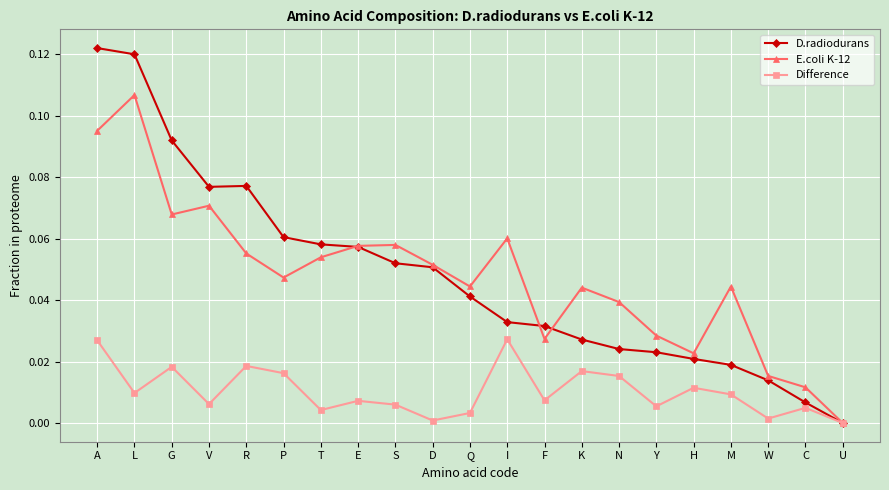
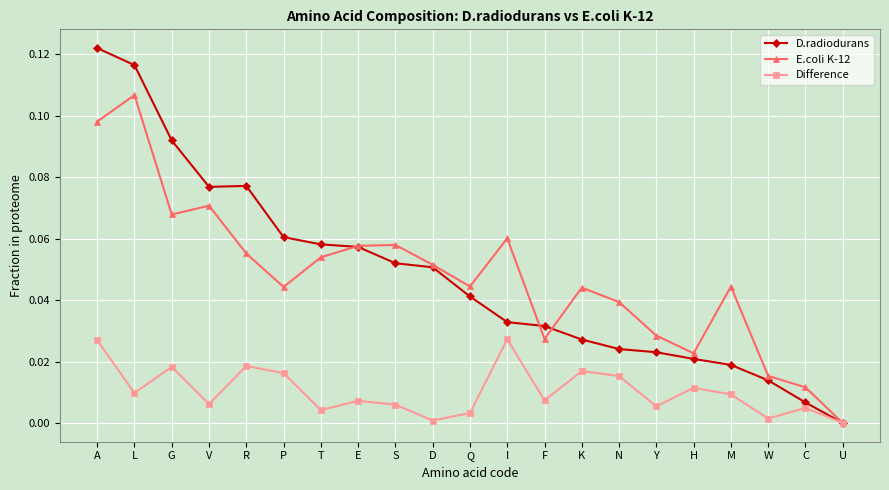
E.coli K-12, A: 0.095 -> 0.098
D.radiodurans, L: 0.120 -> 0.117
E.coli K-12, P: 0.047 -> 0.044
